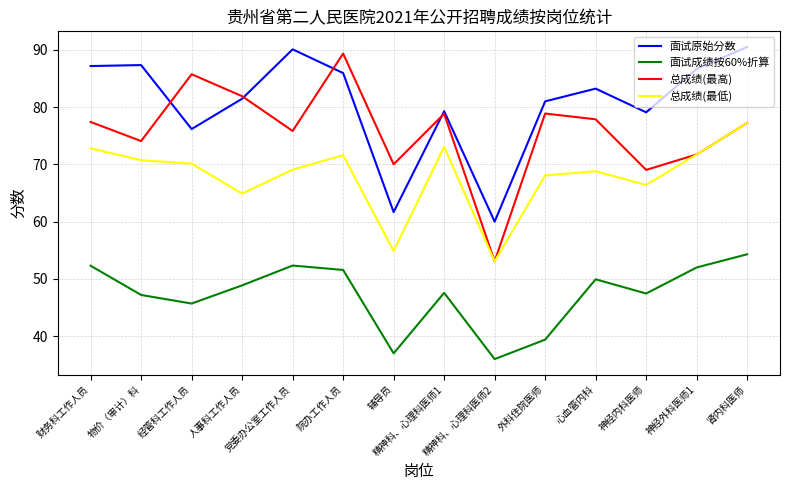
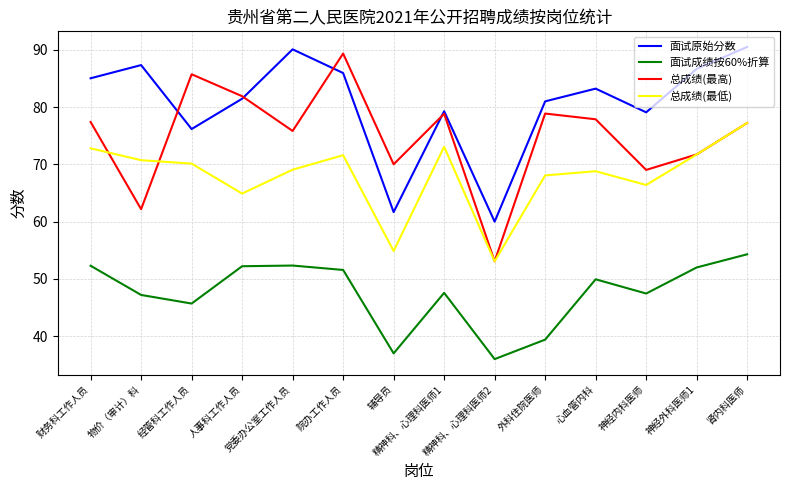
面试原始分数, 财务科工作人员: 87 -> 85
总成绩(最高), 物价（审计）科: 74 -> 62
面试成绩按60%折算, 人事科工作人员: 49 -> 52
